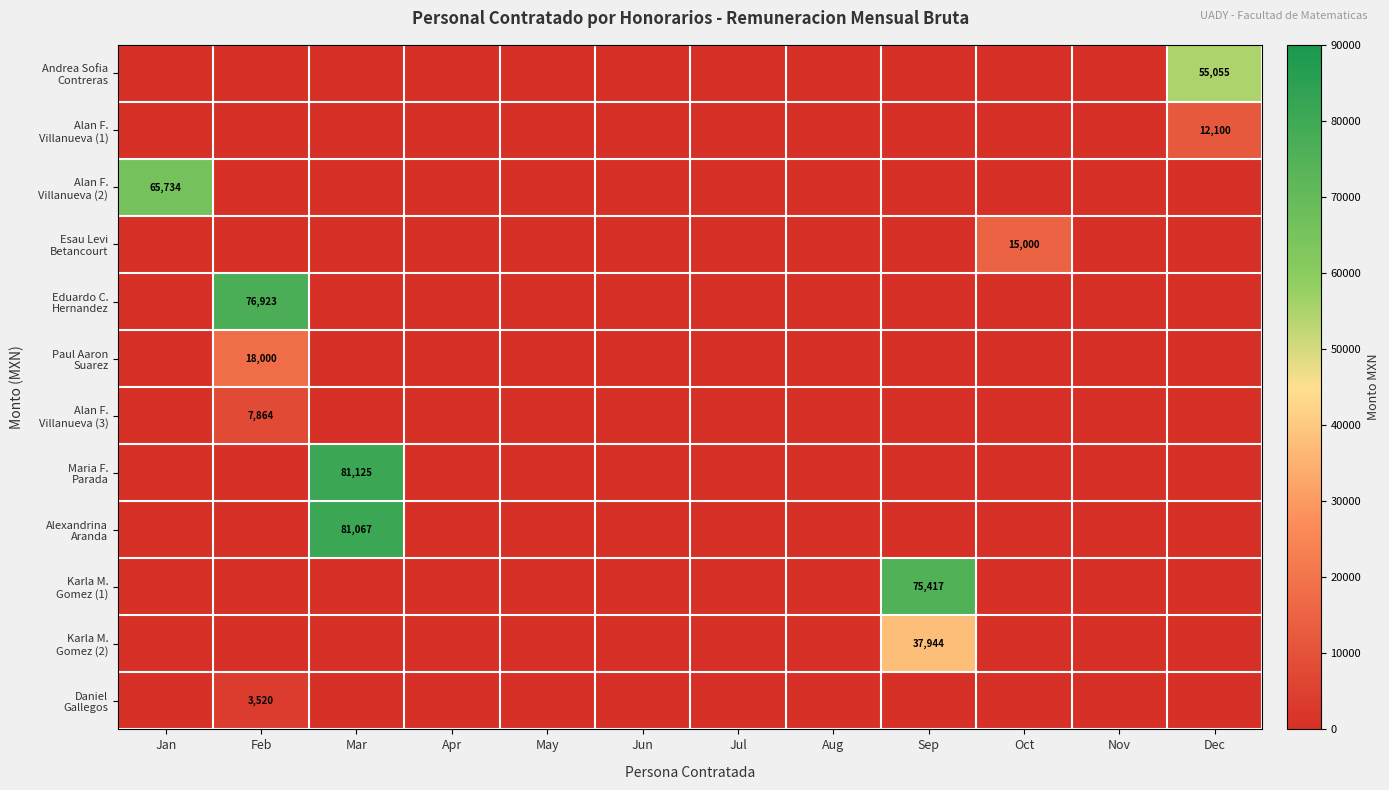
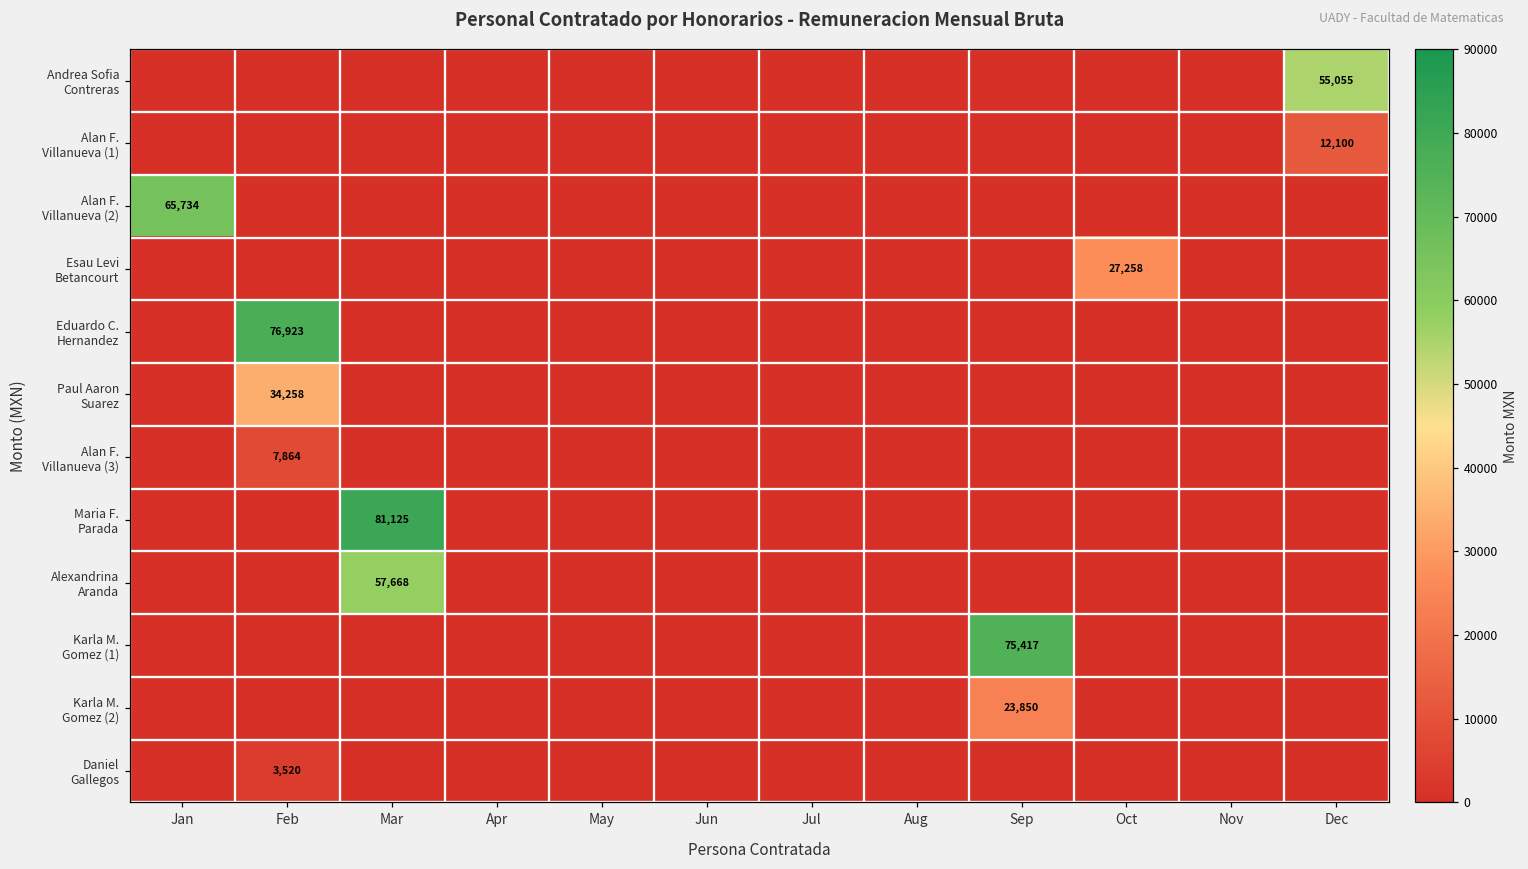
Esau Levi Betancourt, Oct: 15,000 -> 27,258
Paul Aaron Suarez, Feb: 18,000 -> 34,258
Alexandrina Aranda, Mar: 81,067 -> 57,668
Karla M. Gomez (2), Sep: 37,944 -> 23,850
